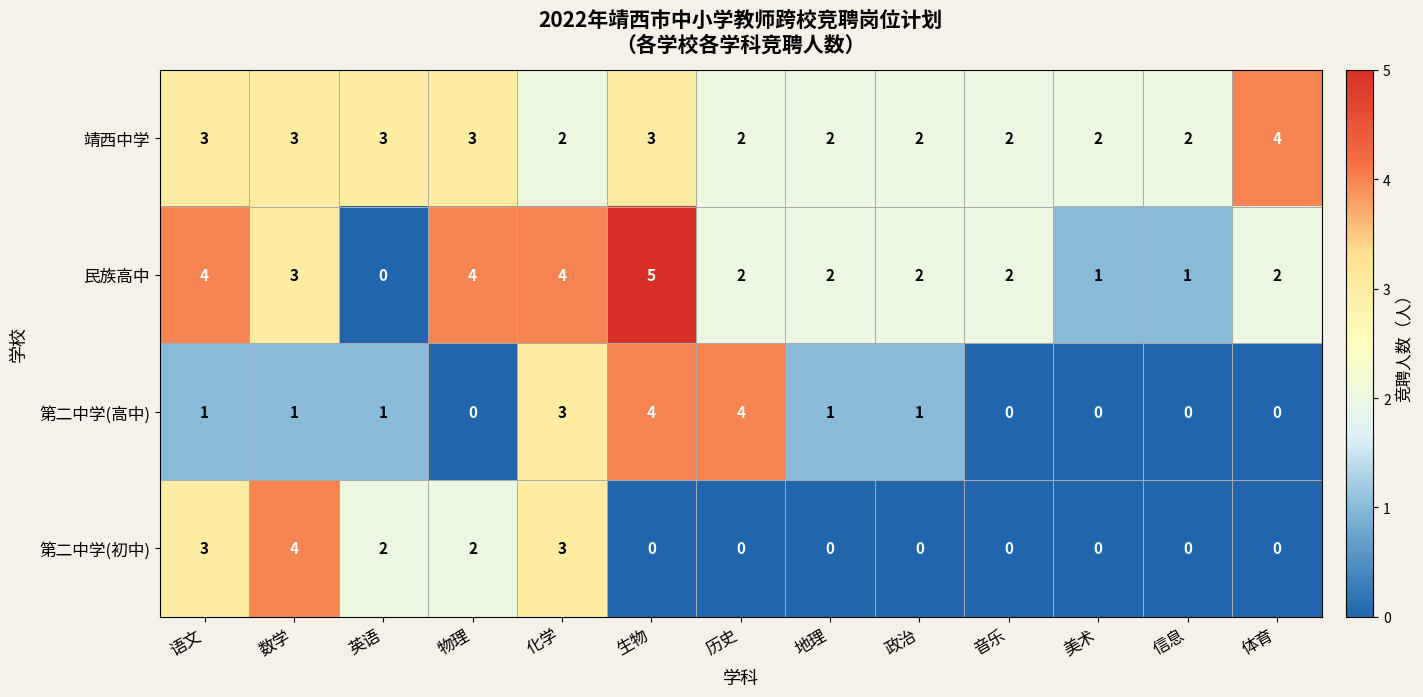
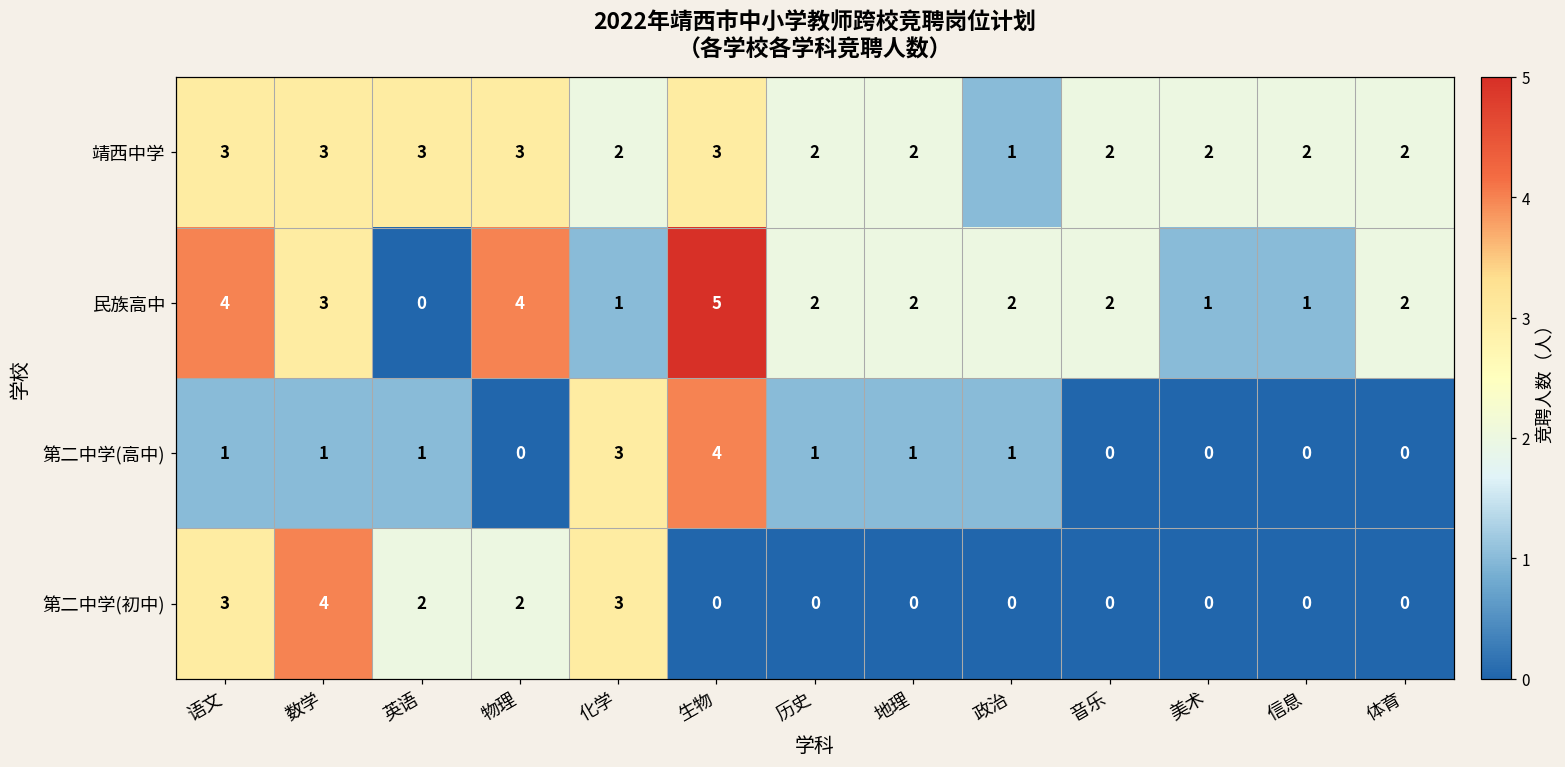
靖西中学, 政治: 2 -> 1
靖西中学, 体育: 4 -> 2
民族高中, 化学: 4 -> 1
第二中学(高中), 历史: 4 -> 1
